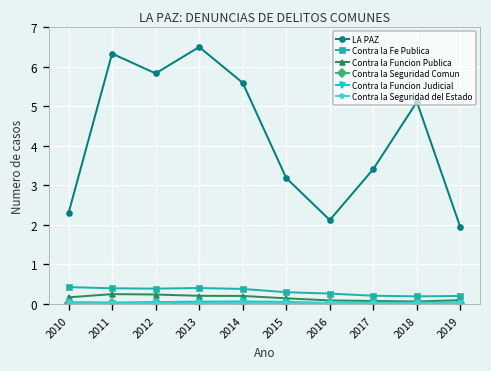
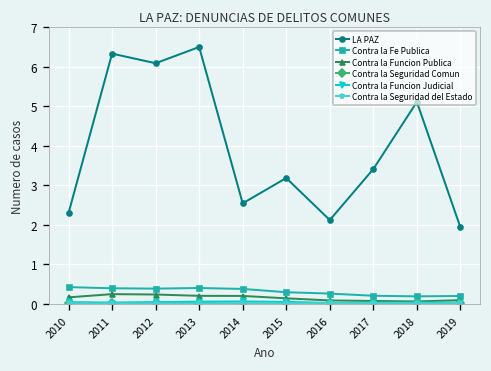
LA PAZ, 2012: 5.8 -> 6.1
LA PAZ, 2014: 5.6 -> 2.5
